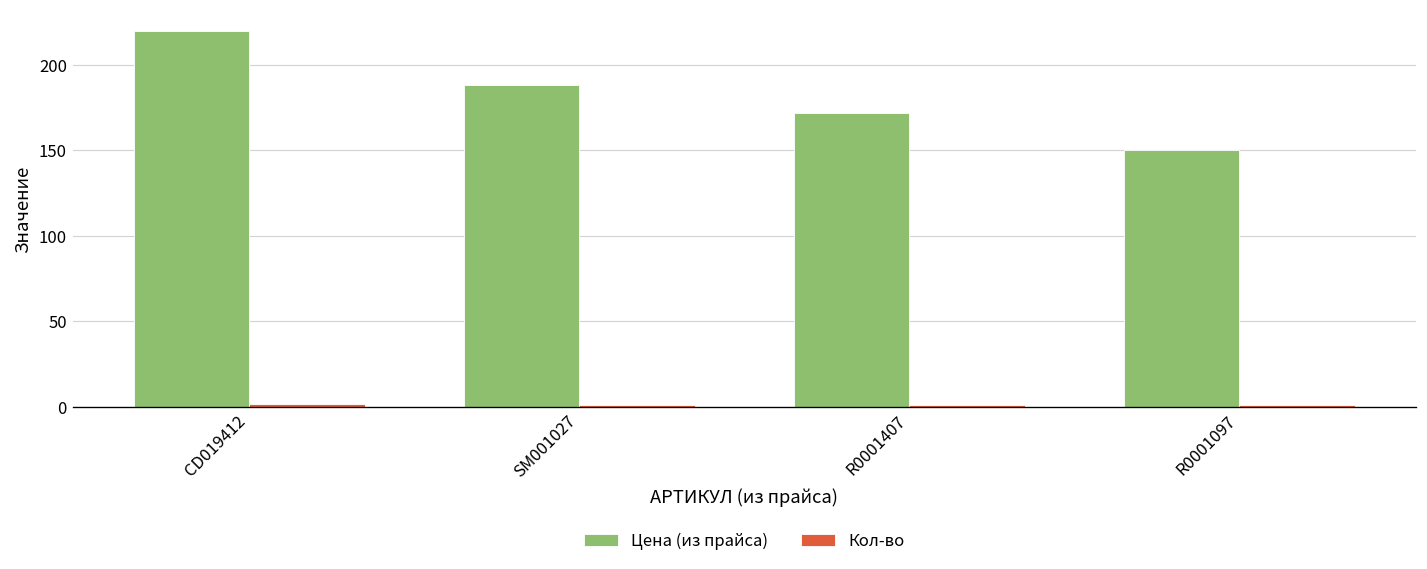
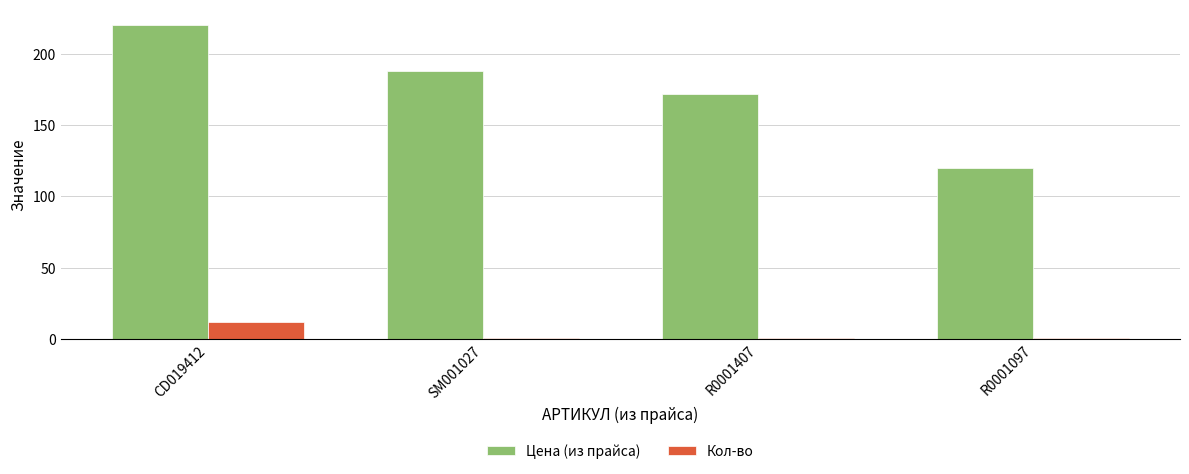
Кол-во, CD019412: 2 -> 12
Цена (из прайса), R0001097: 150 -> 120
